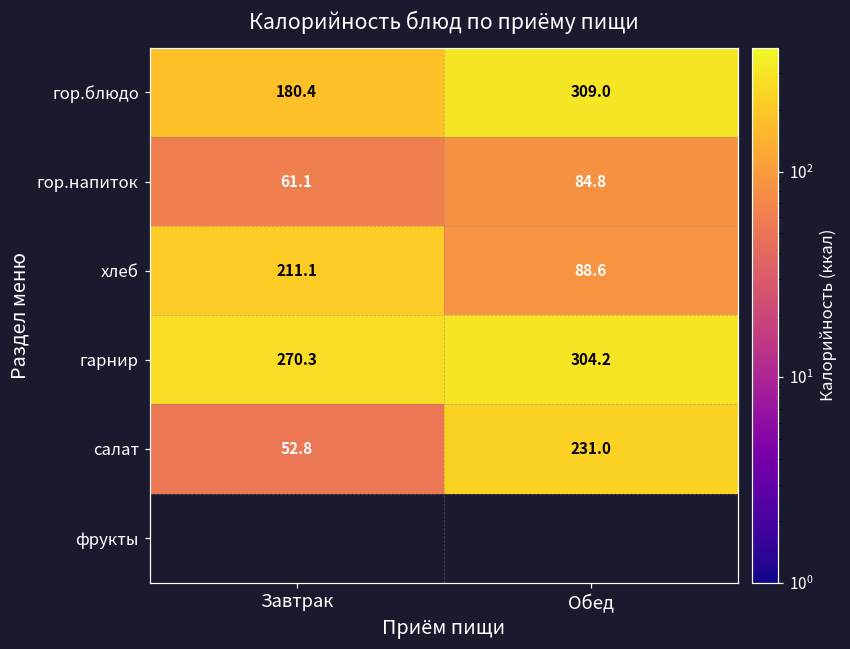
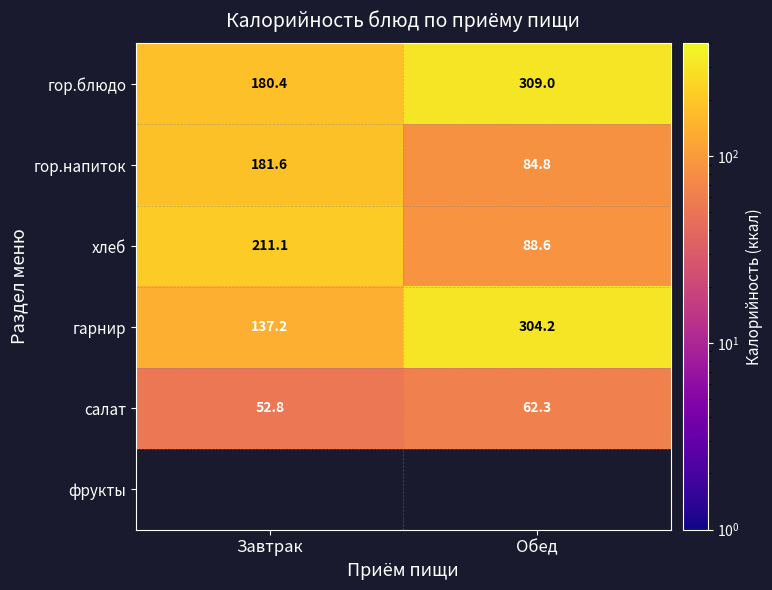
гор.напиток, Завтрак: 61.1 -> 181.6
гарнир, Завтрак: 270.3 -> 137.2
салат, Обед: 231.0 -> 62.3
